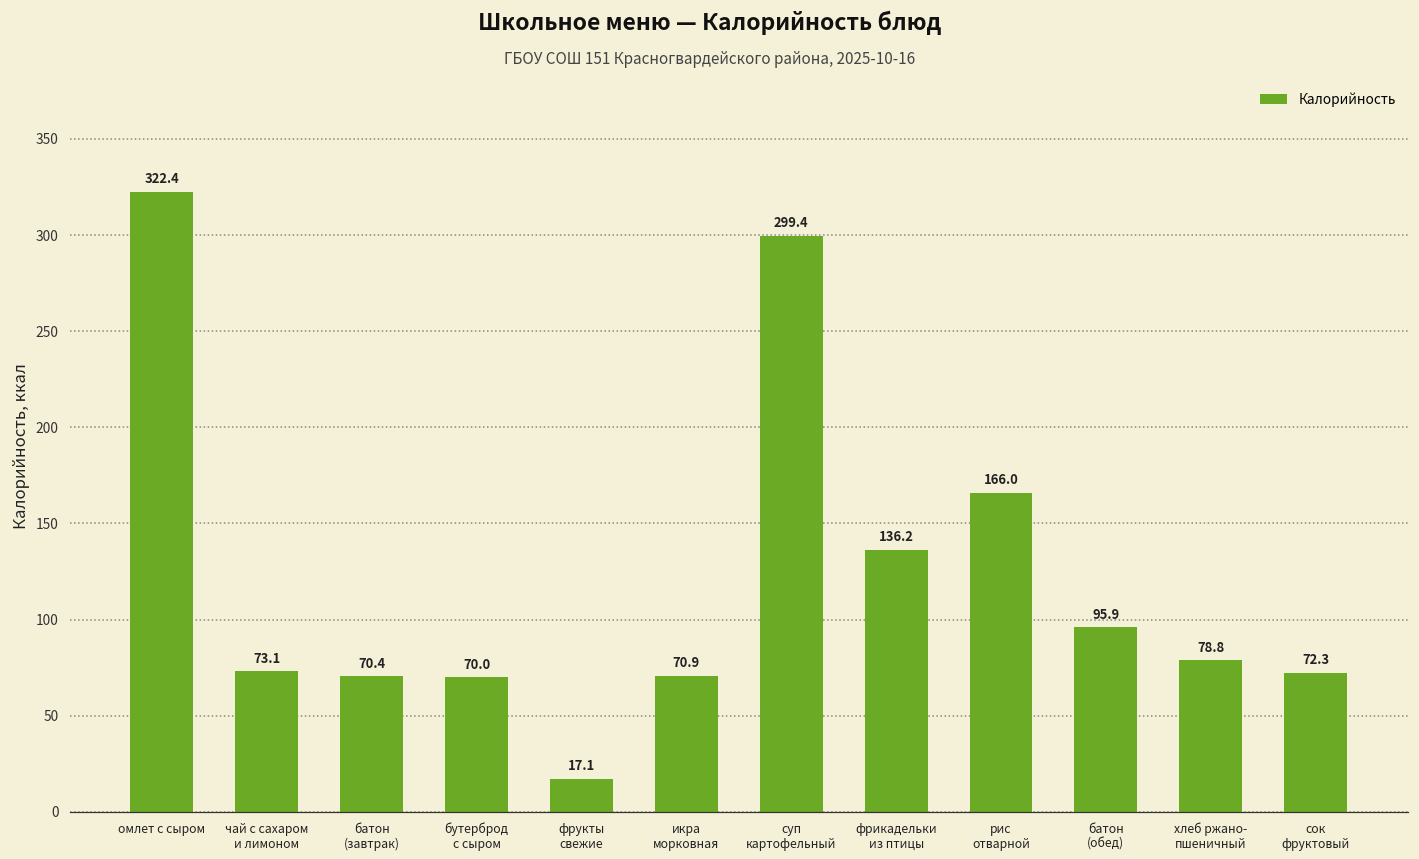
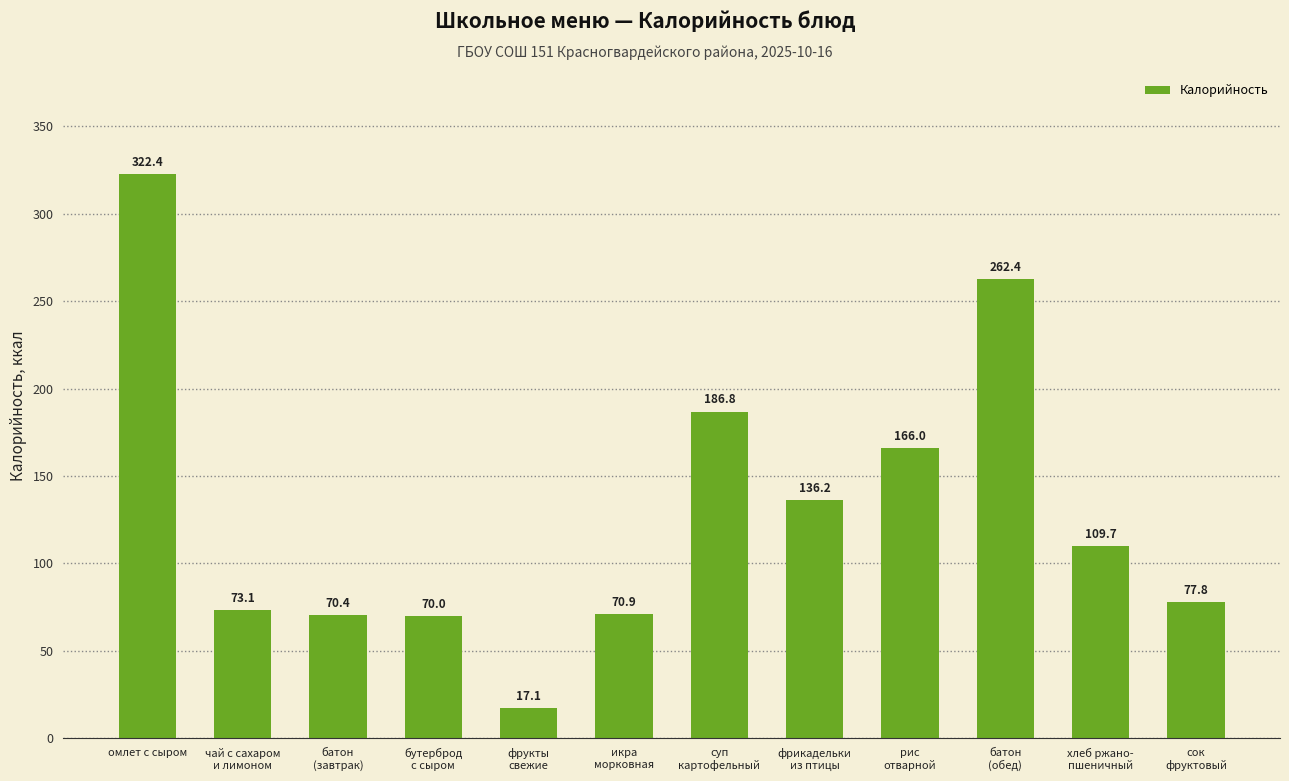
суп картофельный: 299.4 -> 186.8
батон (обед): 95.9 -> 262.4
хлеб ржано- пшеничный: 78.8 -> 109.7
сок фруктовый: 72.3 -> 77.8
